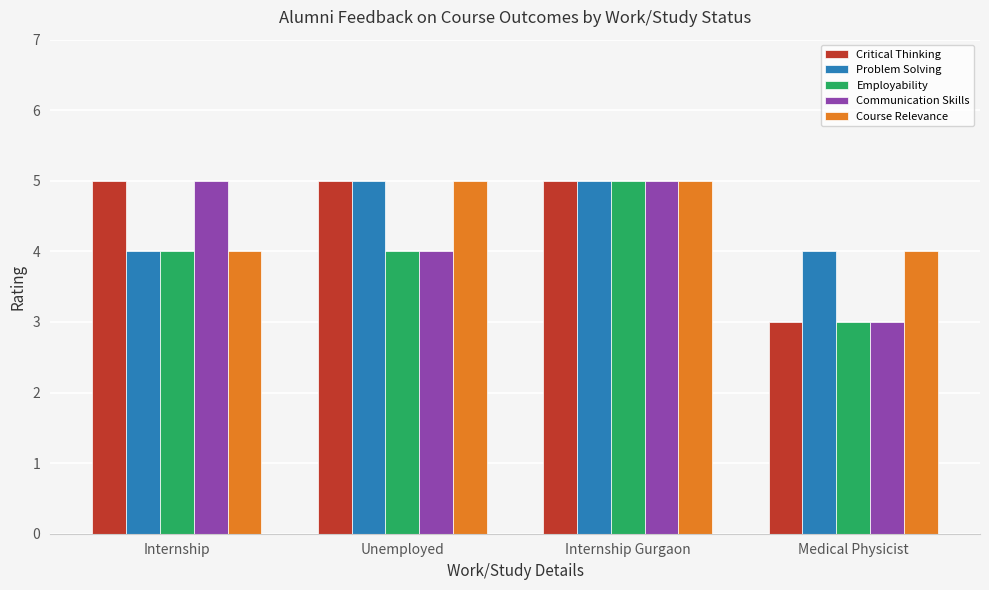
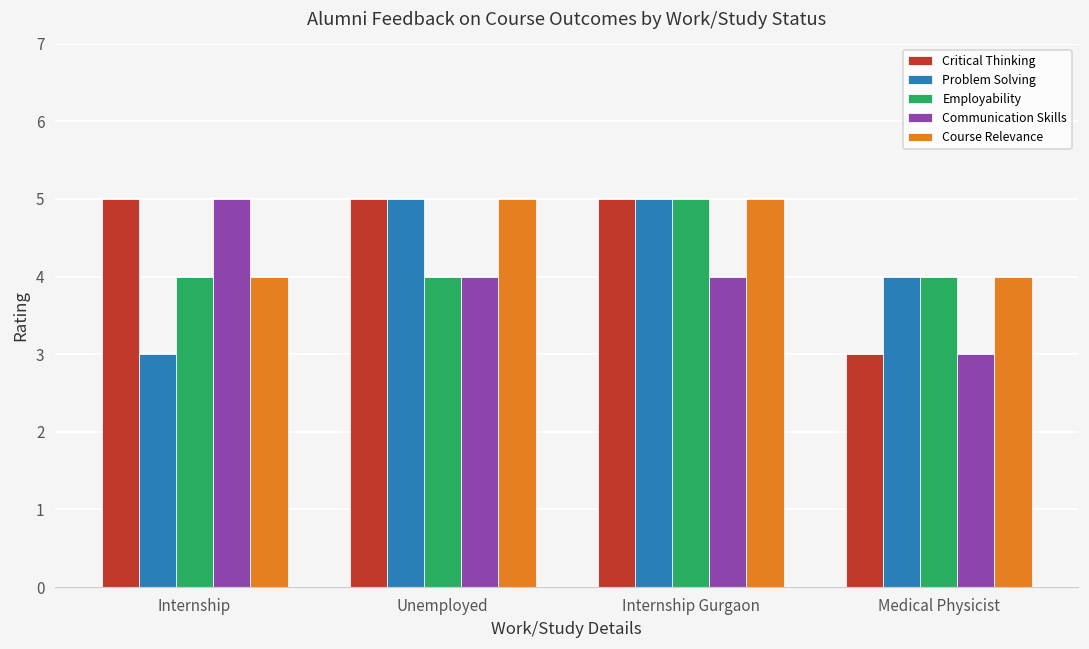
Problem Solving, Internship: 4 -> 3
Communication Skills, Internship Gurgaon: 5 -> 4
Employability, Medical Physicist: 3 -> 4
